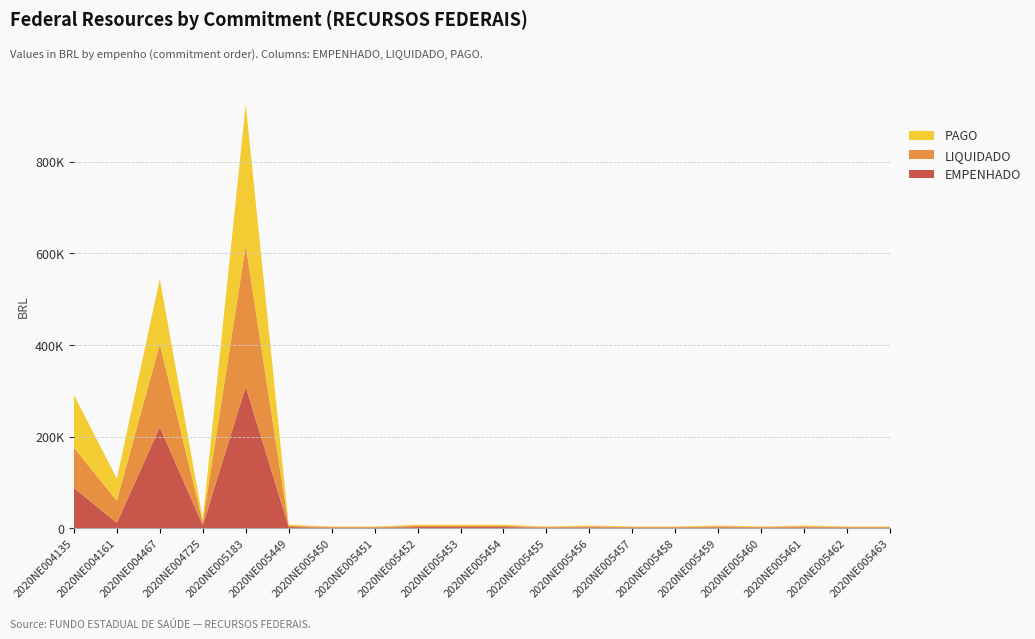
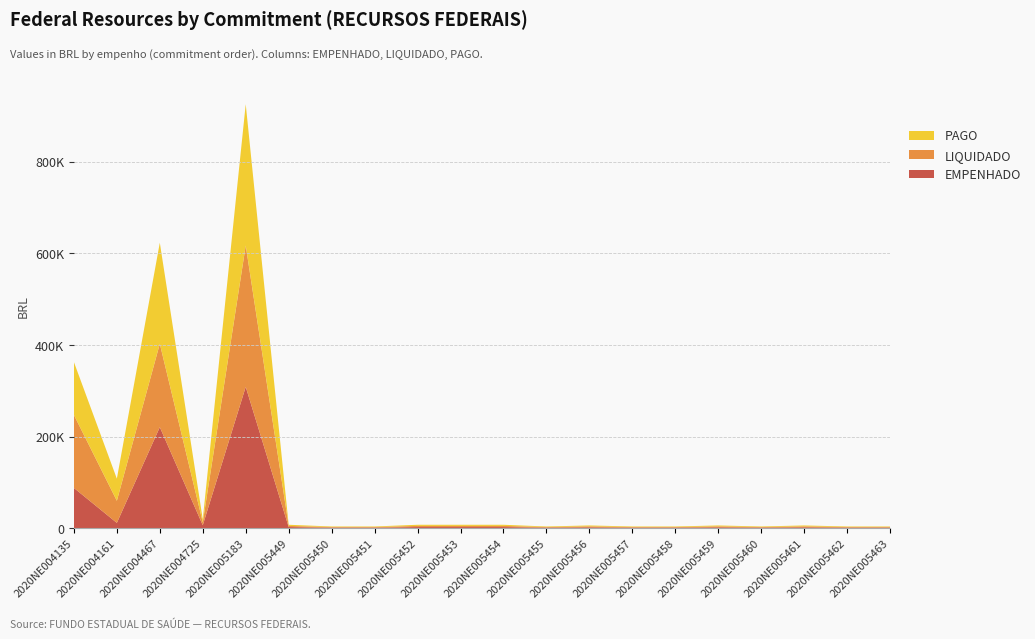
LIQUIDADO, 2020NE004135: 90000 -> 160000
PAGO, 2020NE004467: 140000 -> 220000
